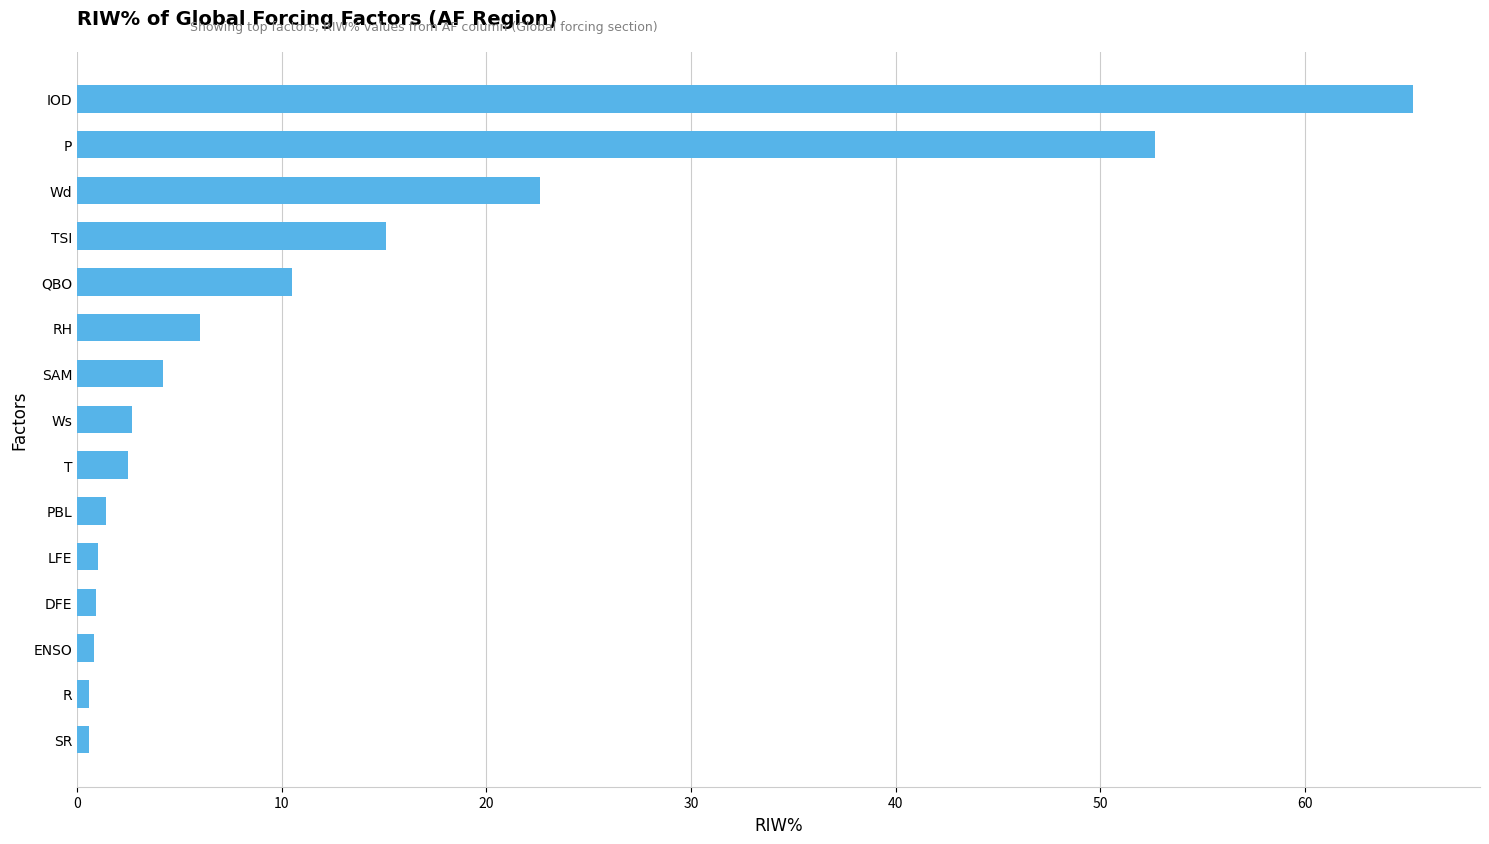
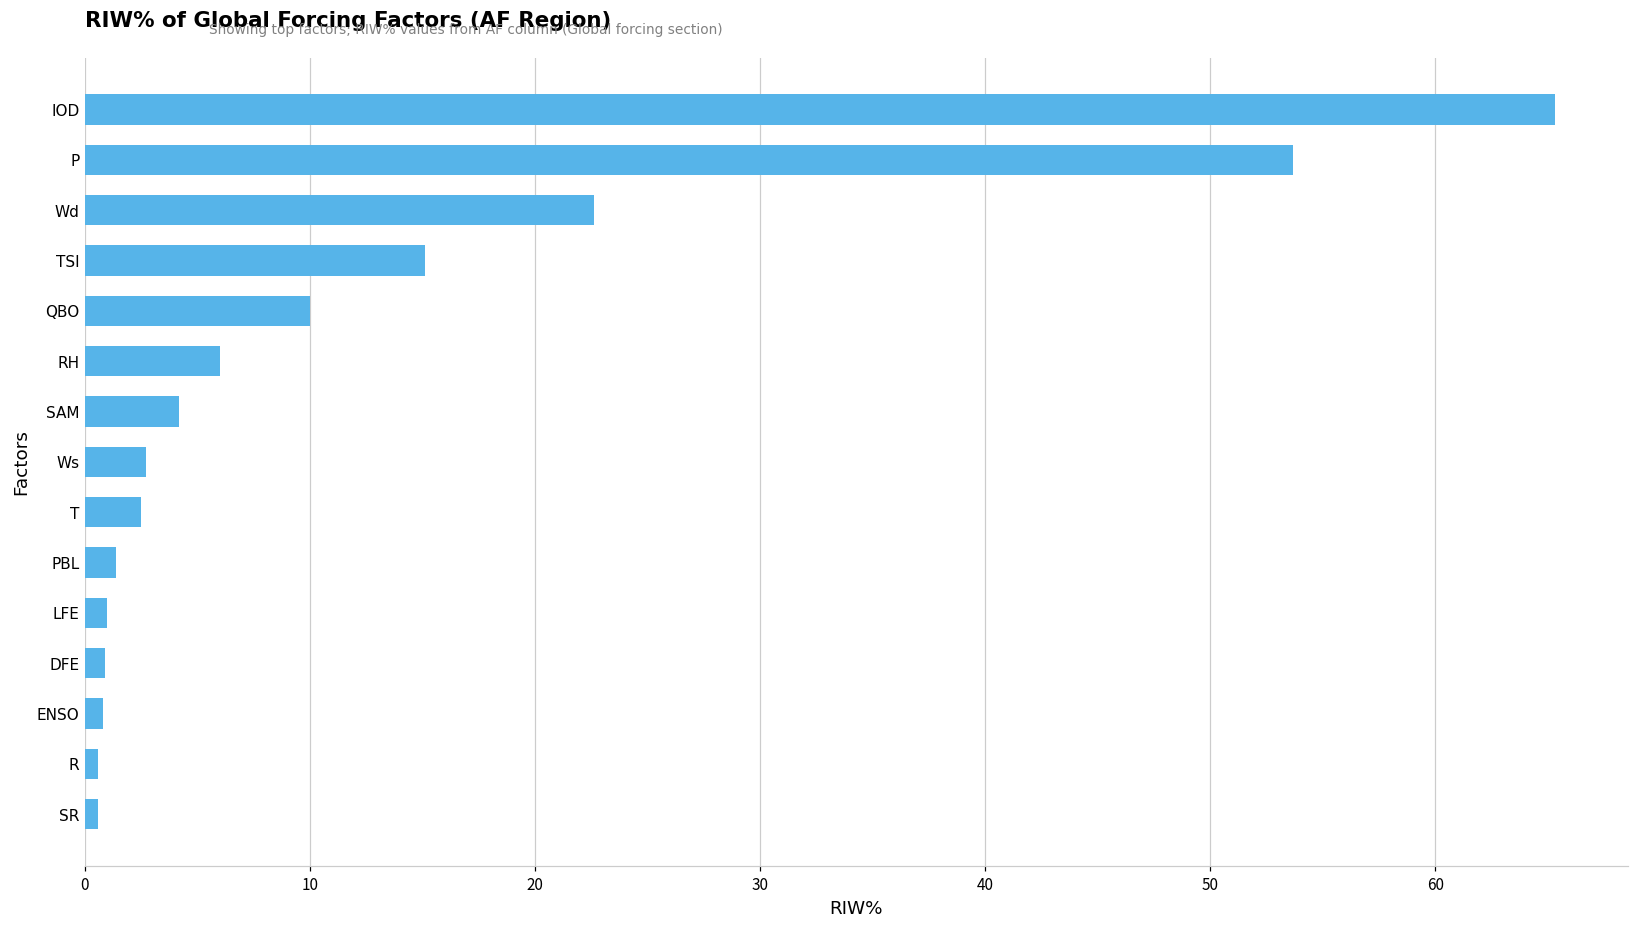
P: 52.7 -> 53.7
QBO: 10.5 -> 10.0
